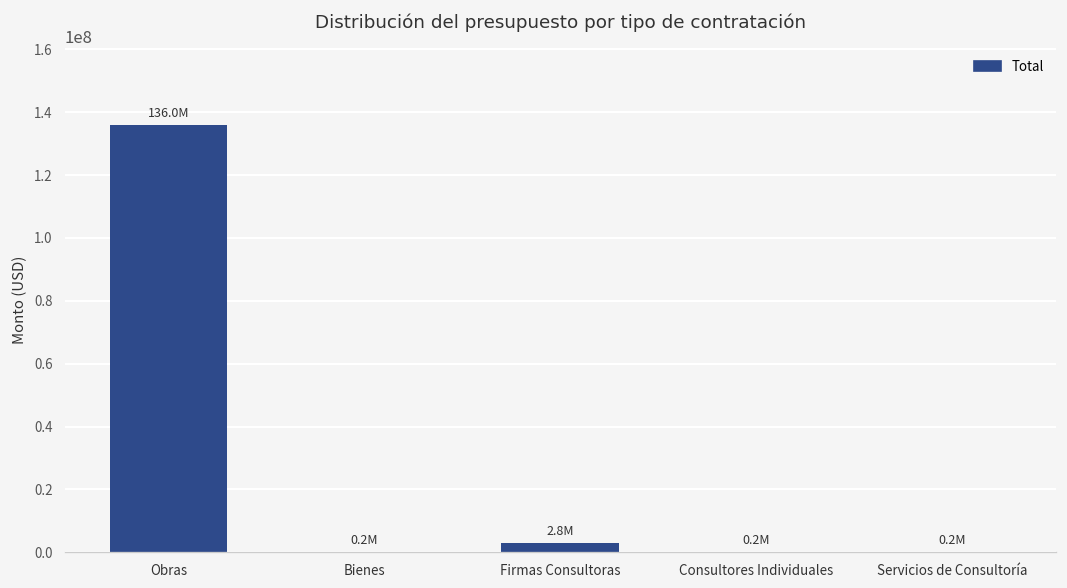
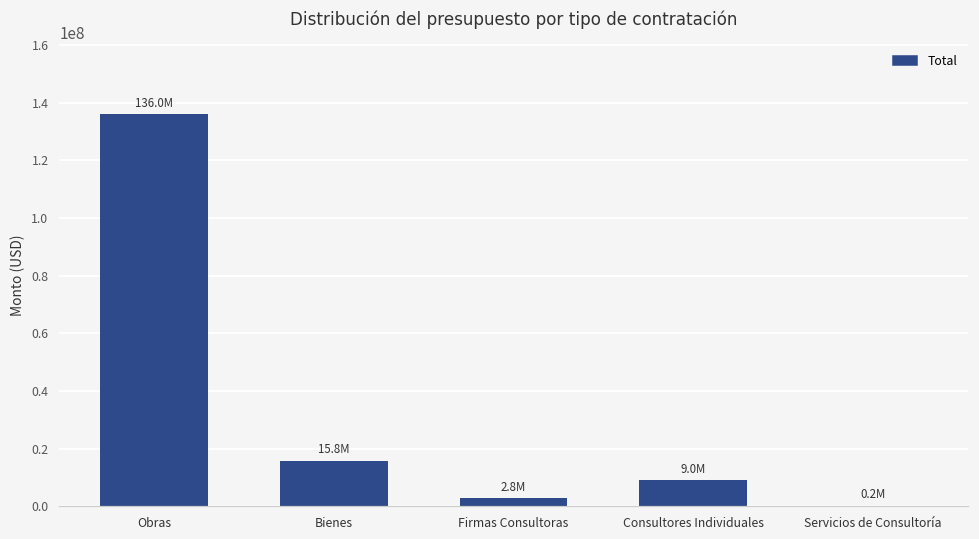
Bienes: 0.2M -> 15.8M
Consultores Individuales: 0.2M -> 9.0M
